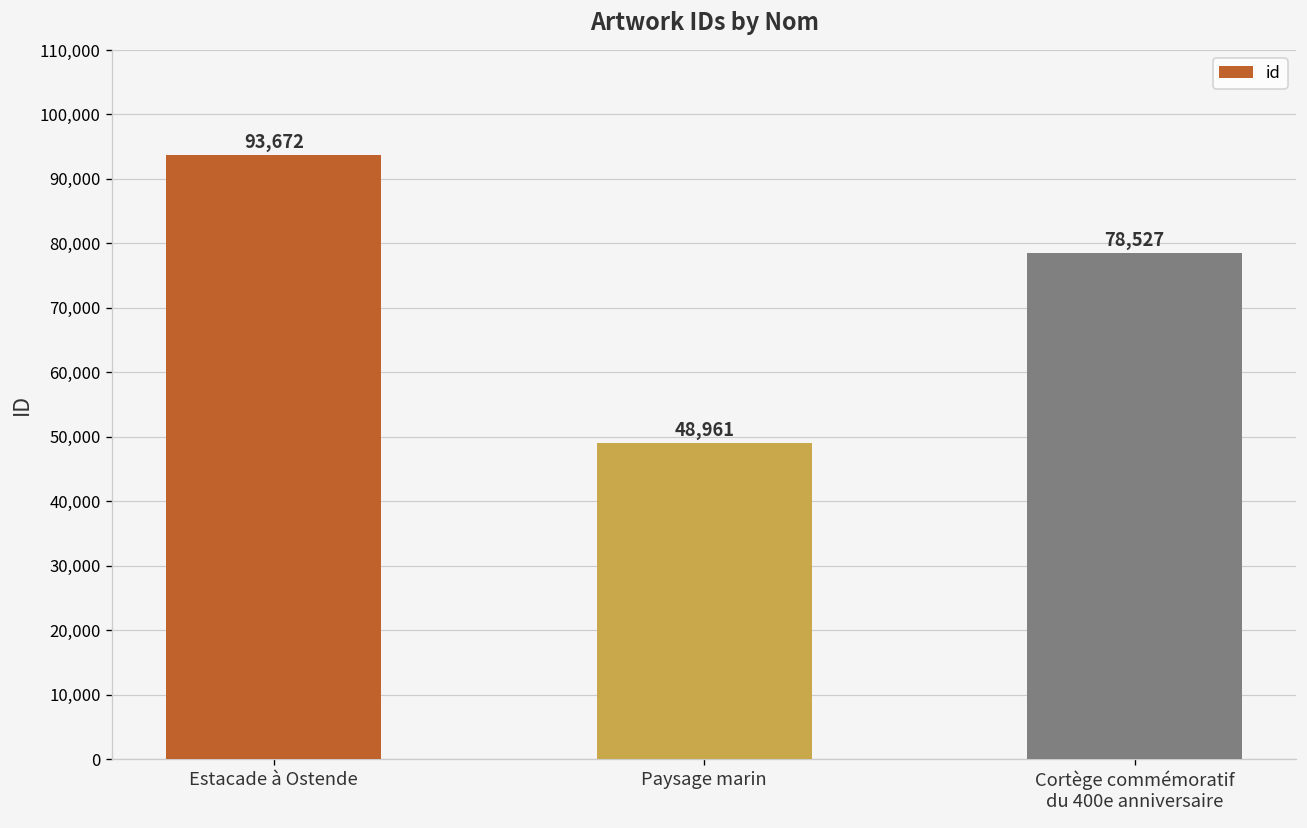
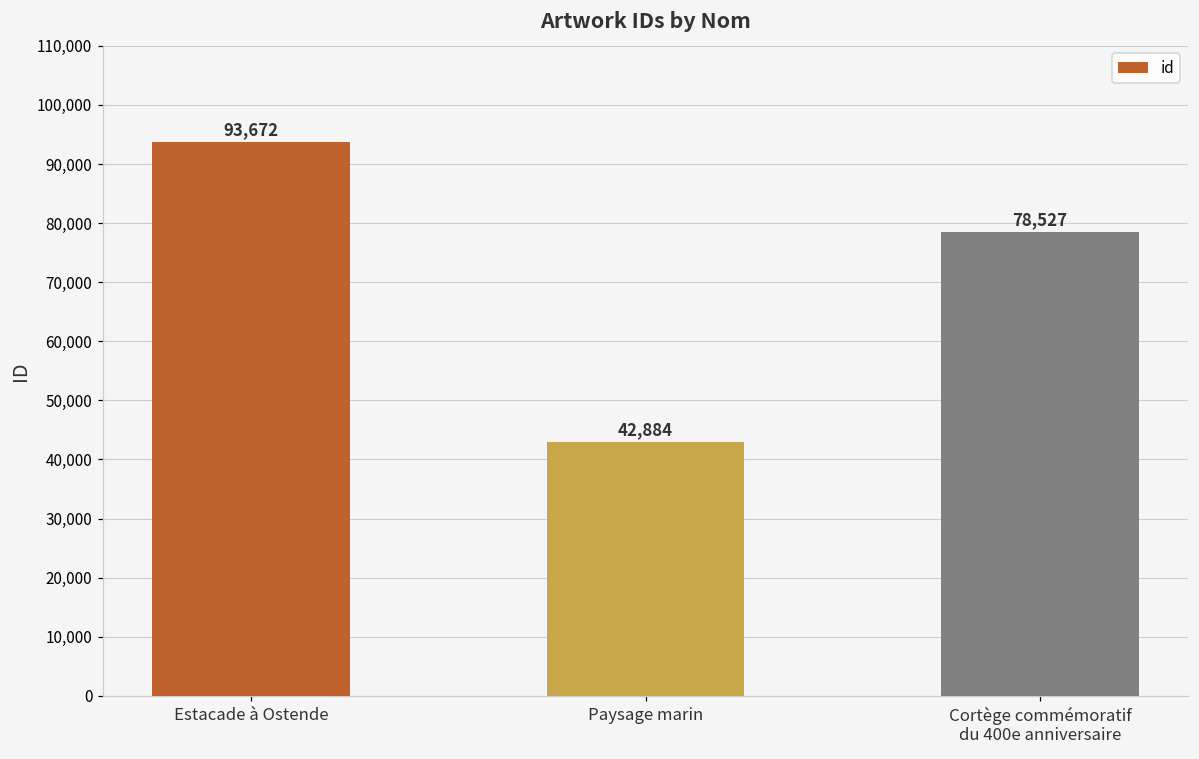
Paysage marin: 48,961 -> 42,884
